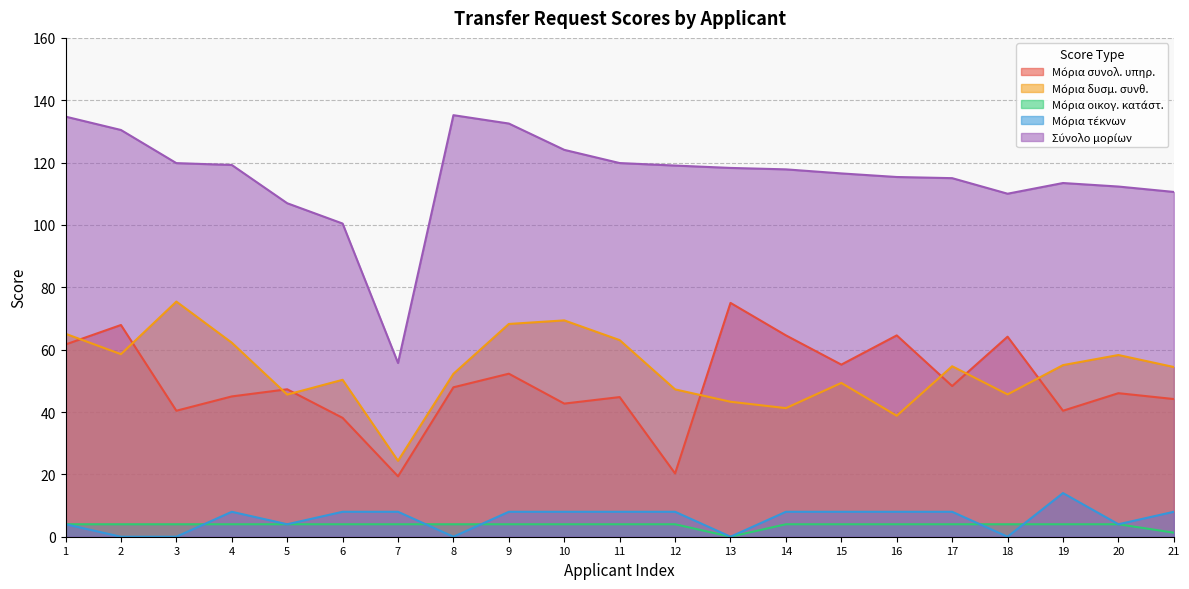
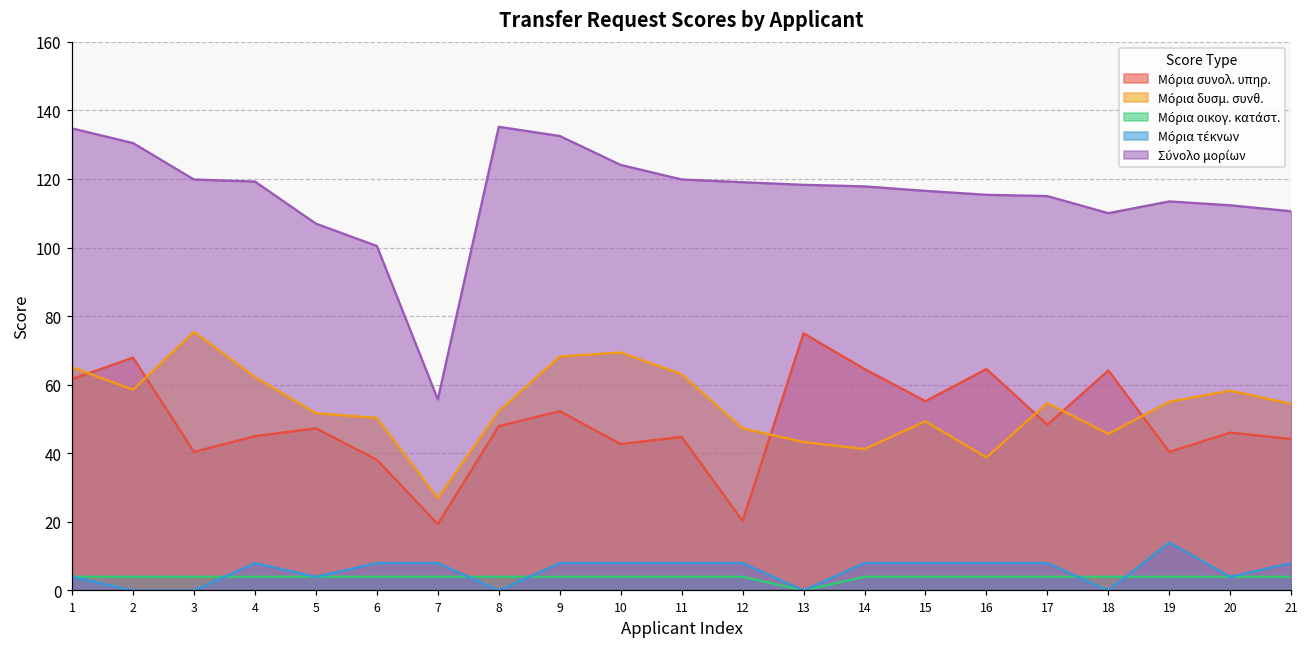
Μόρια δυσμ. συνθ., 5: 46 -> 52
Μόρια δυσμ. συνθ., 7: 24 -> 27
Μόρια οικογ. κατάστ., 21: 1 -> 4
